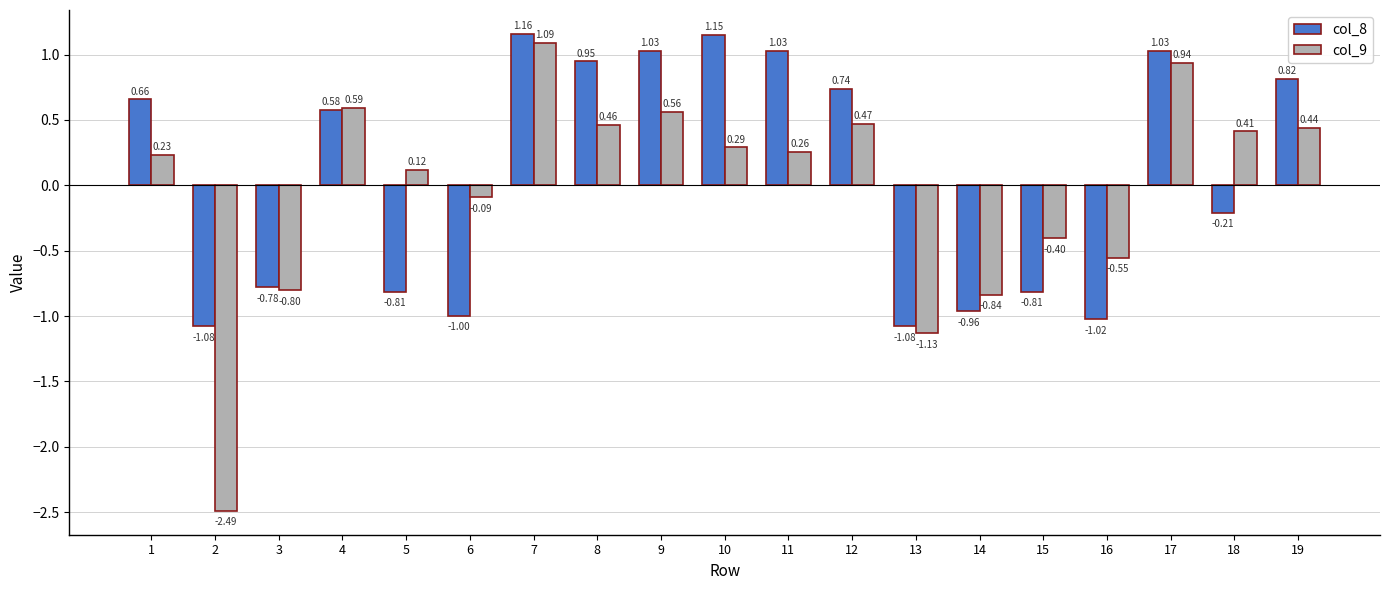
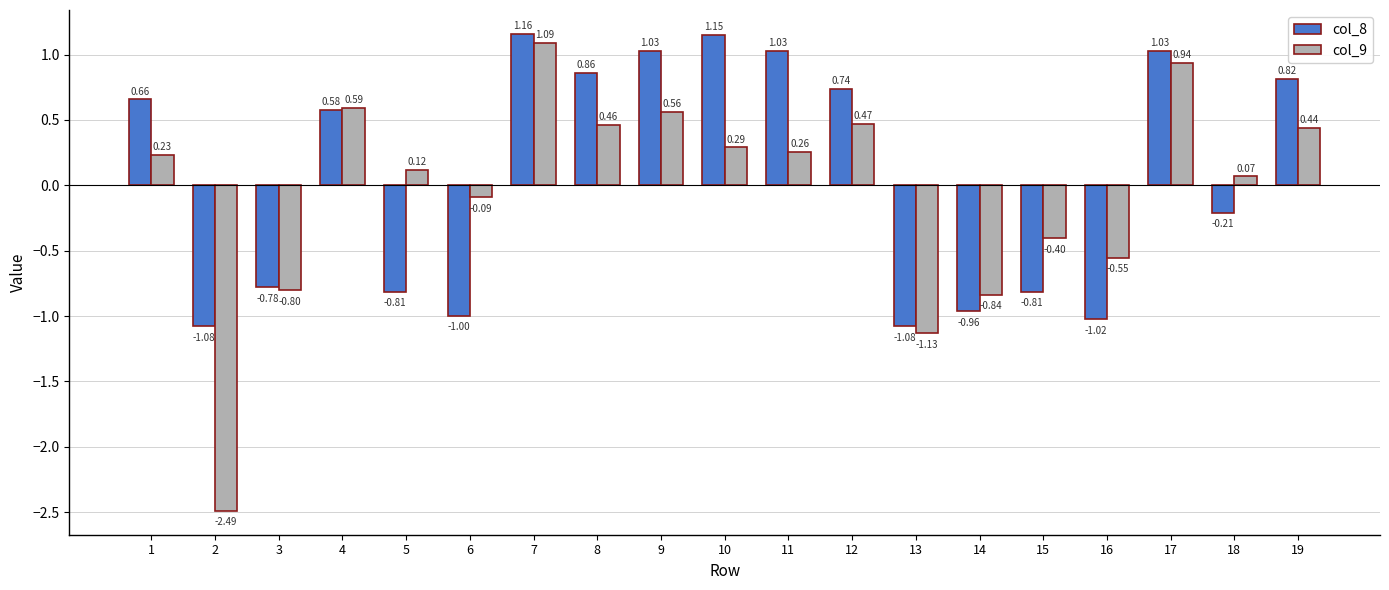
col_8, 8: 0.95 -> 0.86
col_9, 18: 0.41 -> 0.07
